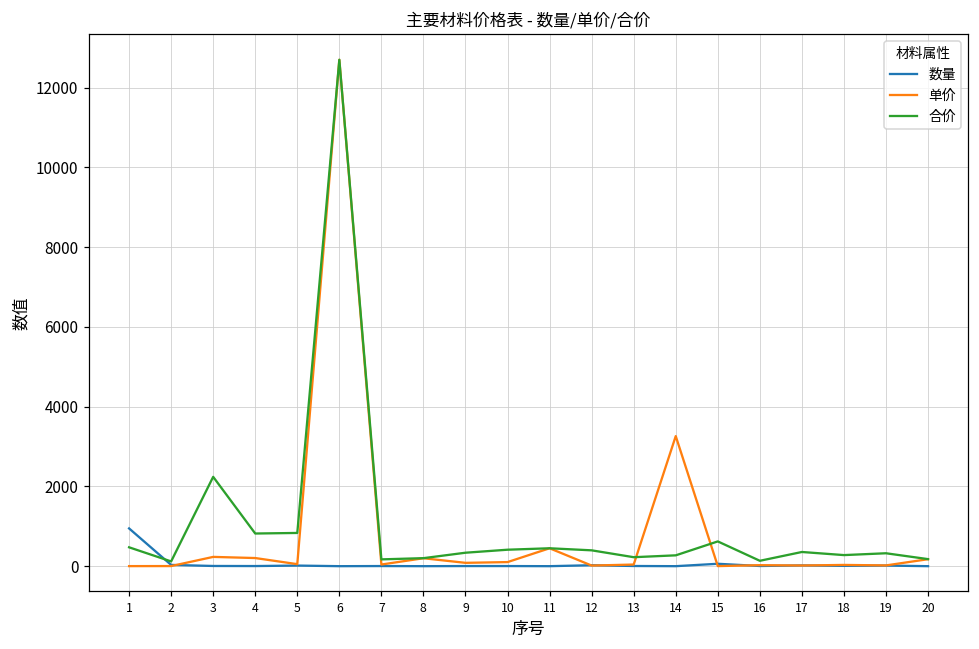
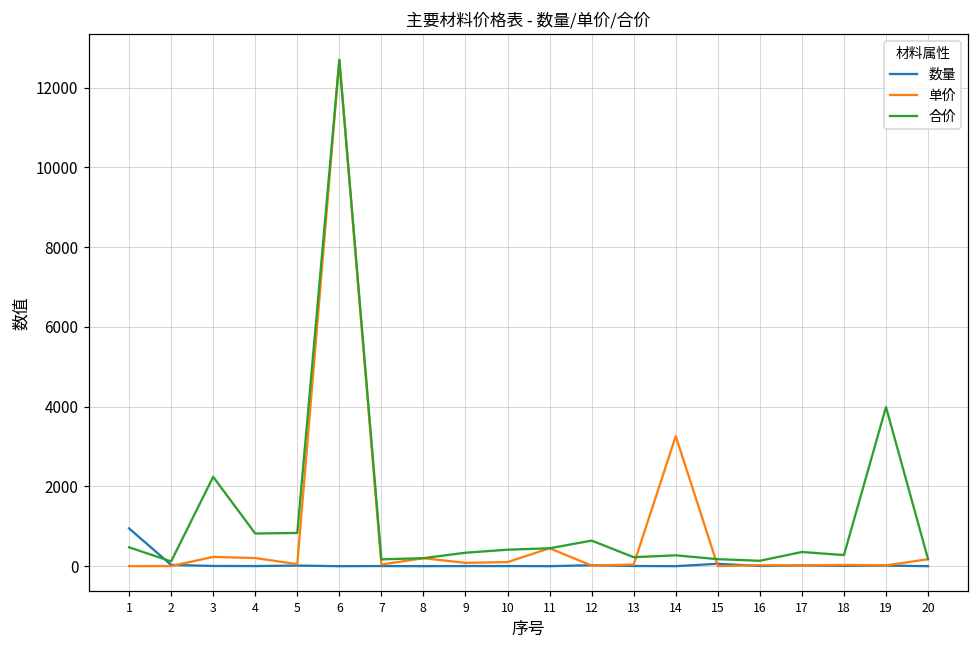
合价, 12: 400 -> 600
合价, 15: 600 -> 200
合价, 19: 300 -> 4000
